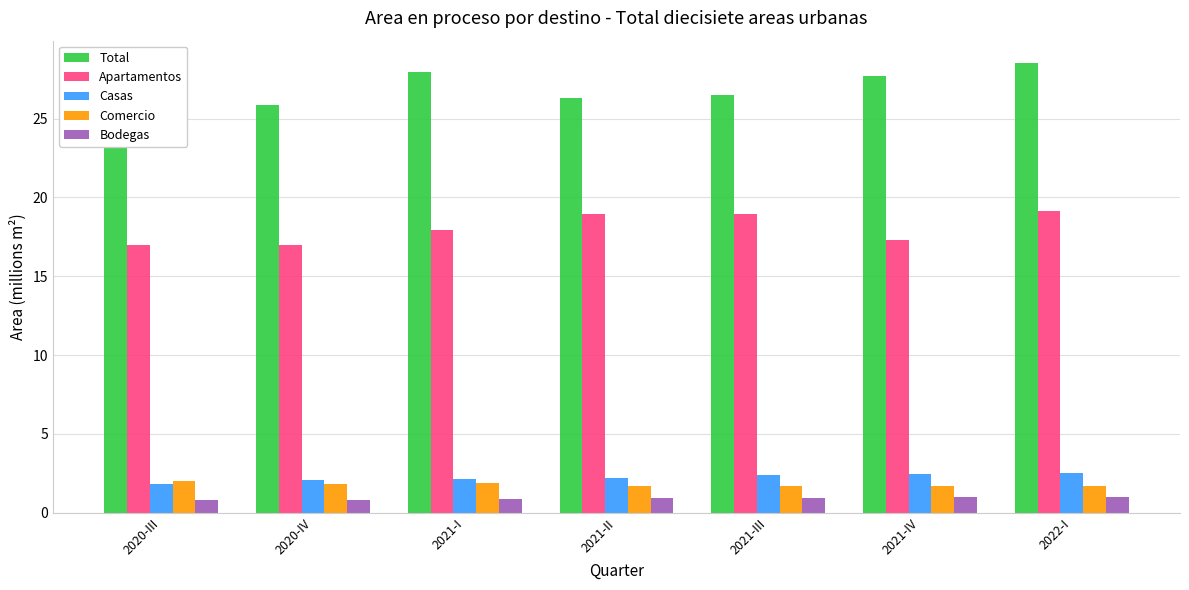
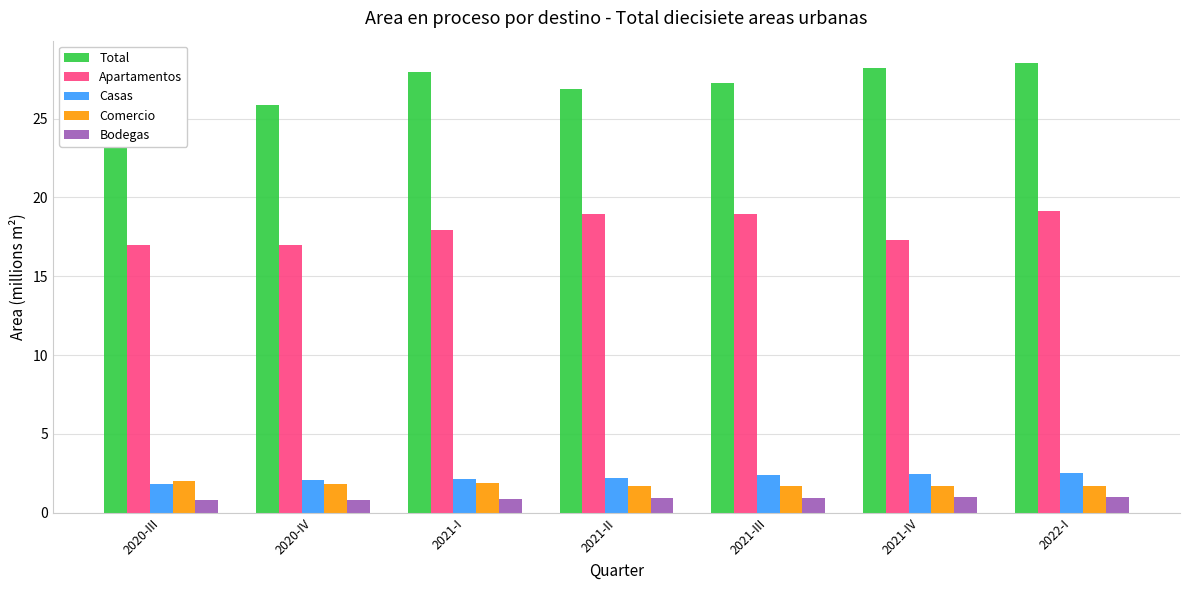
Total, 2021-II: 26.3 -> 26.9
Total, 2021-III: 26.5 -> 27.3
Total, 2021-IV: 27.7 -> 28.2
